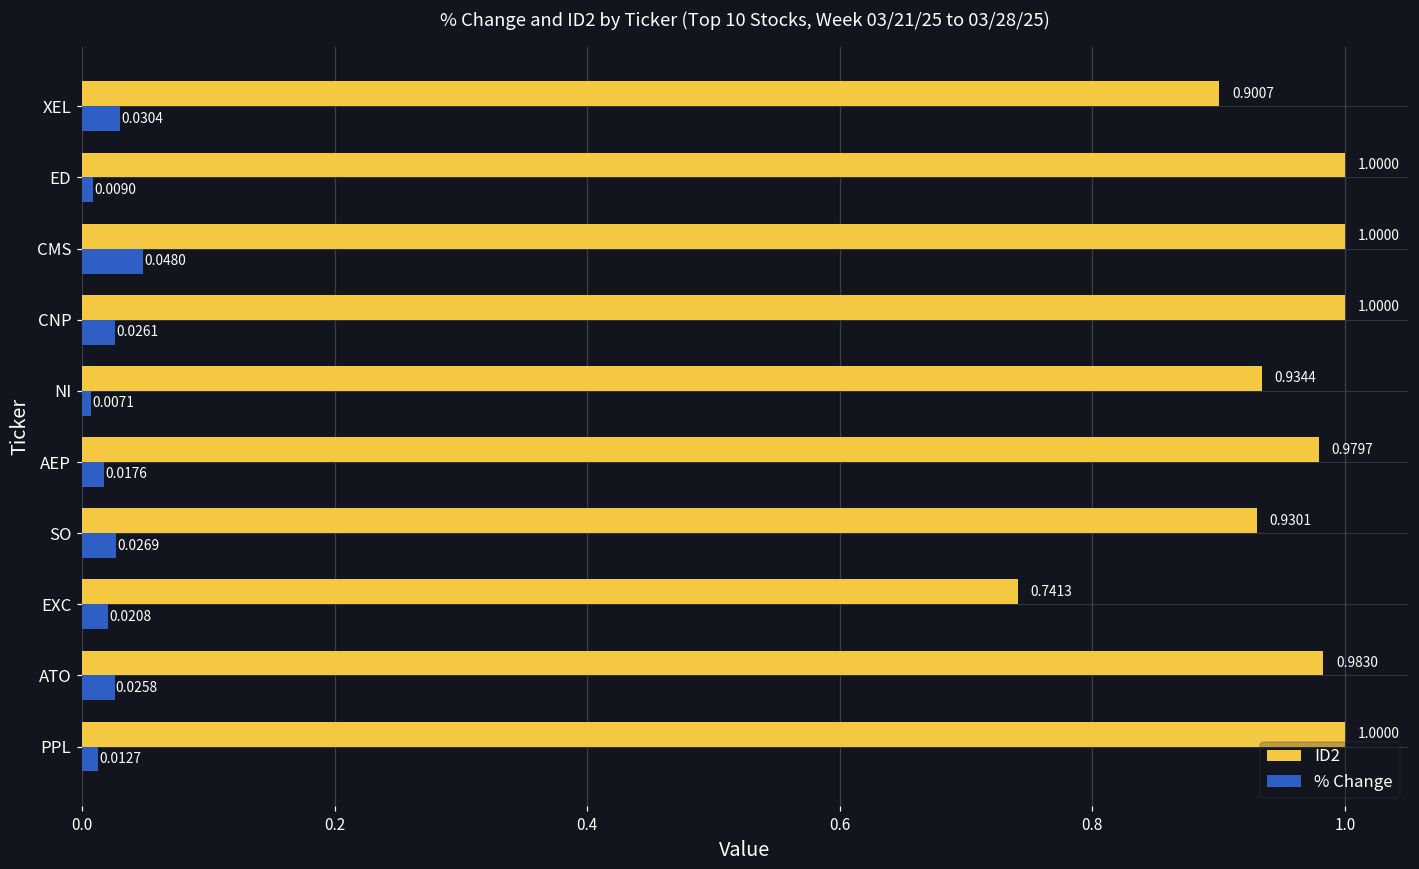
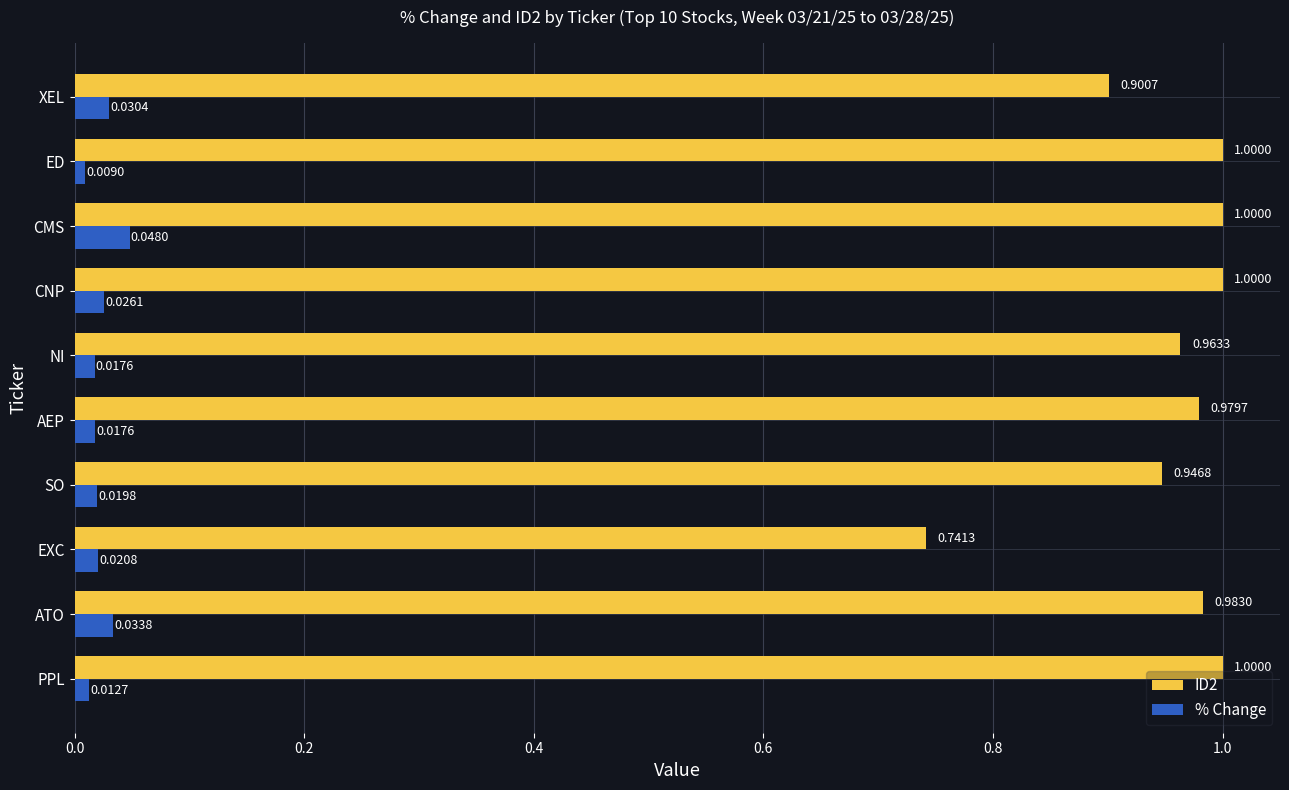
ID2, NI: 0.9344 -> 0.9633
% Change, NI: 0.0071 -> 0.0176
ID2, SO: 0.9301 -> 0.9468
% Change, SO: 0.0269 -> 0.0198
% Change, ATO: 0.0258 -> 0.0338
